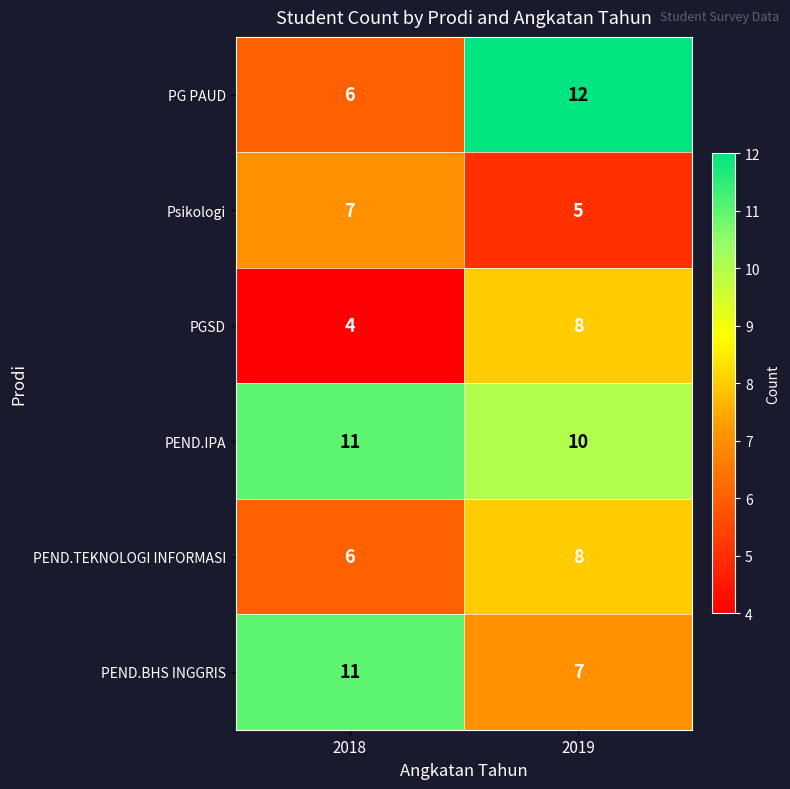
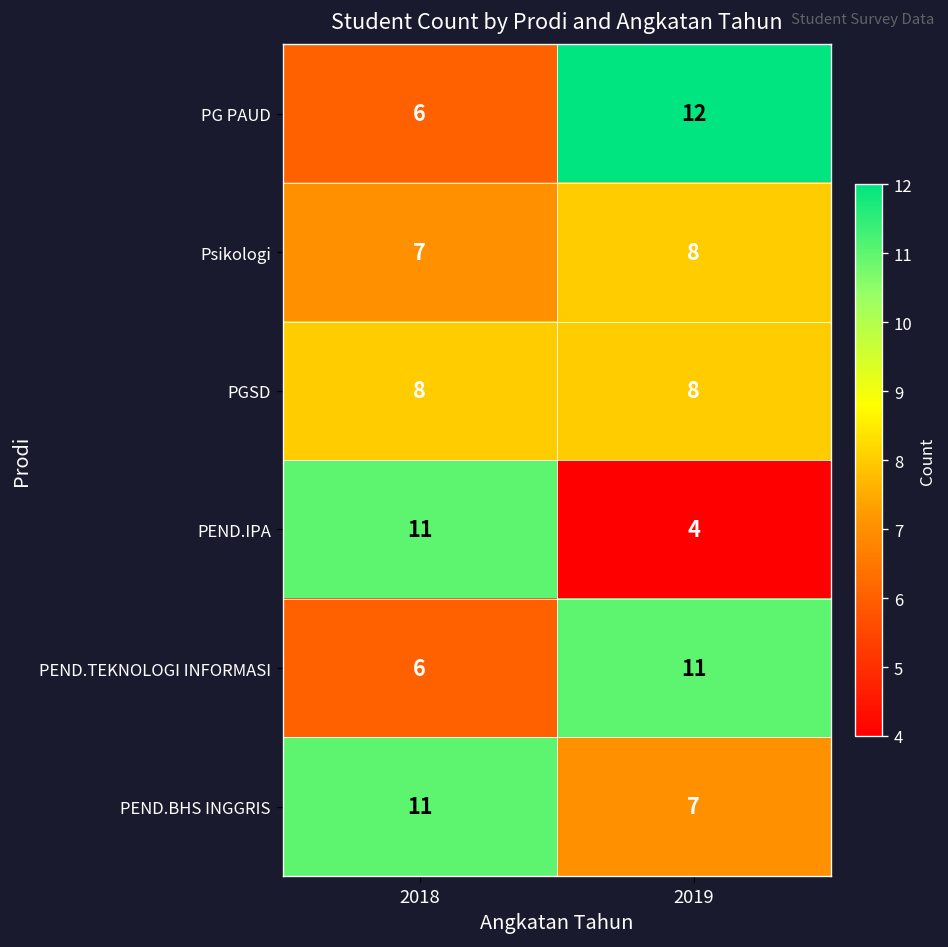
Psikologi, 2019: 5 -> 8
PGSD, 2018: 4 -> 8
PEND.IPA, 2019: 10 -> 4
PEND.TEKNOLOGI INFORMASI, 2019: 8 -> 11
